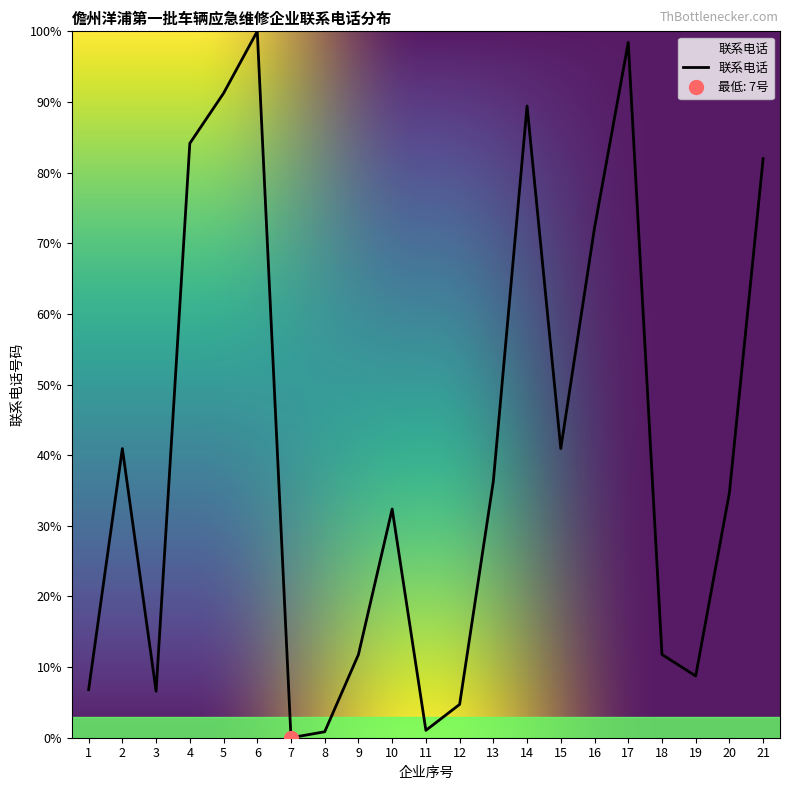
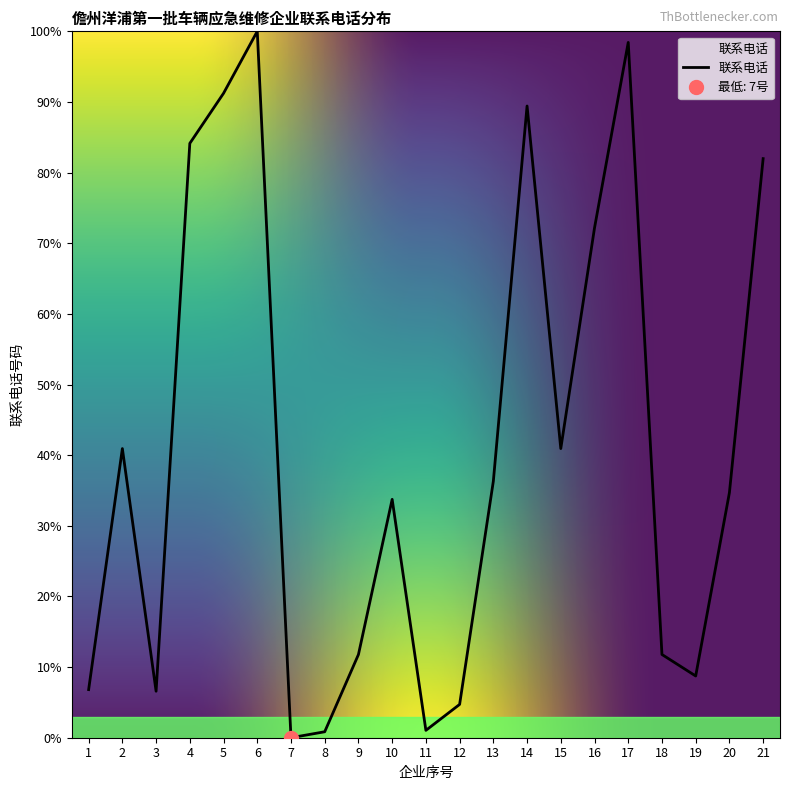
联系电话, 10: 32% -> 34%
